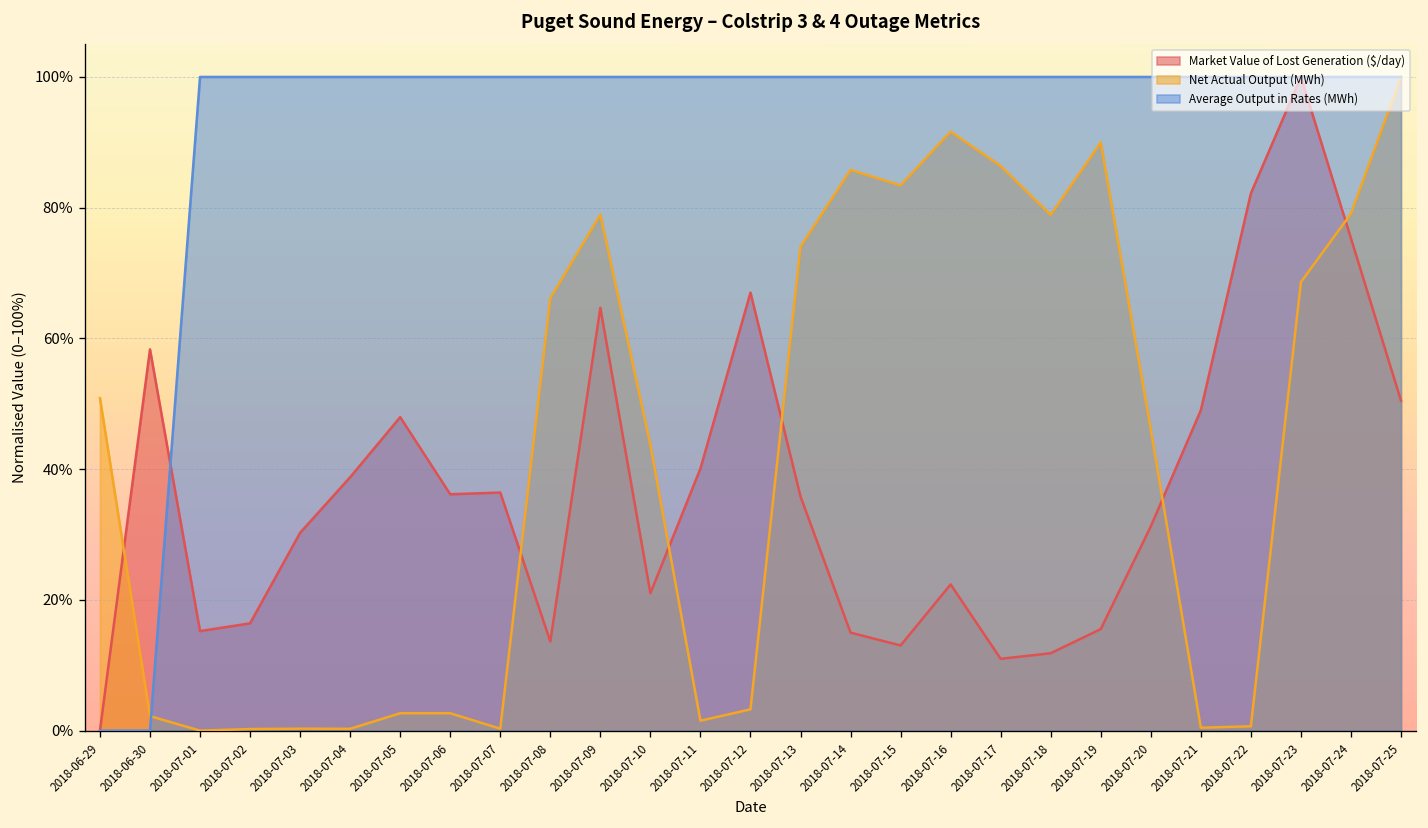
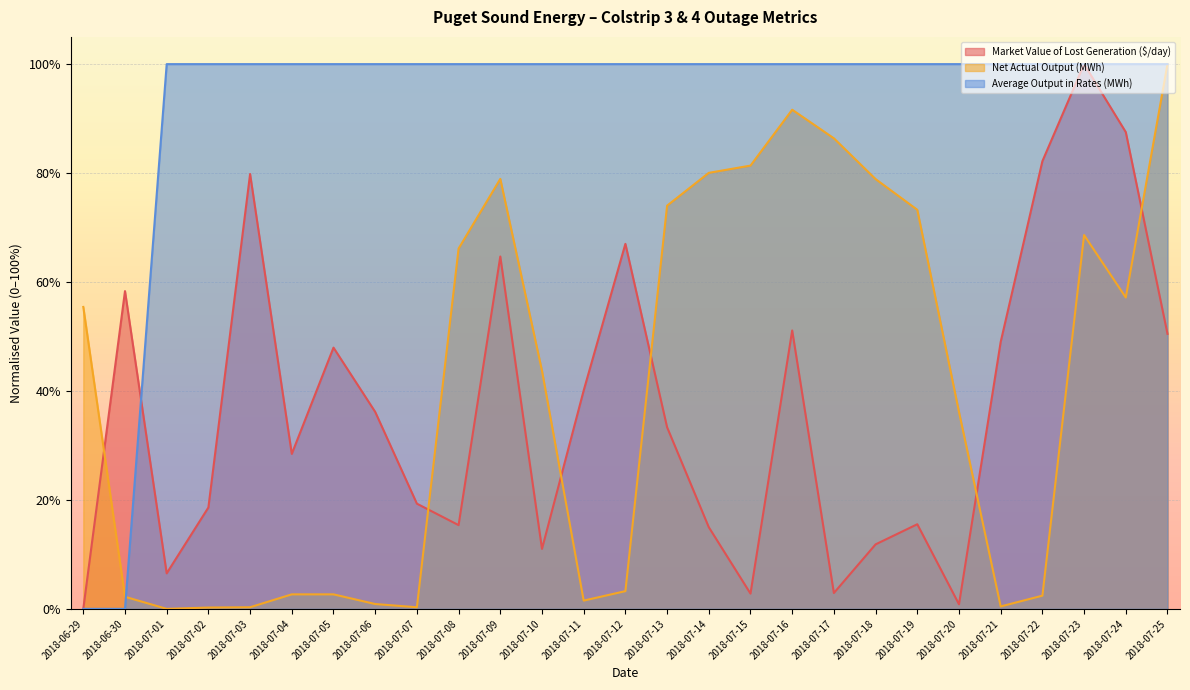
Net Actual Output (MWh), 2018-06-29: 51% -> 55%
Market Value of Lost Generation ($/day), 2018-07-01: 15% -> 7%
Market Value of Lost Generation ($/day), 2018-07-02: 16% -> 19%
Market Value of Lost Generation ($/day), 2018-07-03: 30% -> 80%
Market Value of Lost Generation ($/day), 2018-07-04: 39% -> 28%
Net Actual Output (MWh), 2018-07-04: 0% -> 3%
Net Actual Output (MWh), 2018-07-06: 3% -> 1%
Market Value of Lost Generation ($/day), 2018-07-07: 36% -> 19%
Market Value of Lost Generation ($/day), 2018-07-08: 14% -> 15%
Market Value of Lost Generation ($/day), 2018-07-10: 21% -> 11%
Market Value of Lost Generation ($/day), 2018-07-13: 36% -> 33%
Net Actual Output (MWh), 2018-07-14: 86% -> 80%
Market Value of Lost Generation ($/day), 2018-07-15: 13% -> 3%
Net Actual Output (MWh), 2018-07-15: 83% -> 81%
Market Value of Lost Generation ($/day), 2018-07-16: 22% -> 51%
Market Value of Lost Generation ($/day), 2018-07-17: 11% -> 3%
Net Actual Output (MWh), 2018-07-19: 90% -> 73%
Market Value of Lost Generation ($/day), 2018-07-20: 31% -> 1%
Net Actual Output (MWh), 2018-07-20: 46% -> 36%
Net Actual Output (MWh), 2018-07-22: 1% -> 2%
Market Value of Lost Generation ($/day), 2018-07-24: 75% -> 88%
Net Actual Output (MWh), 2018-07-24: 79% -> 57%
